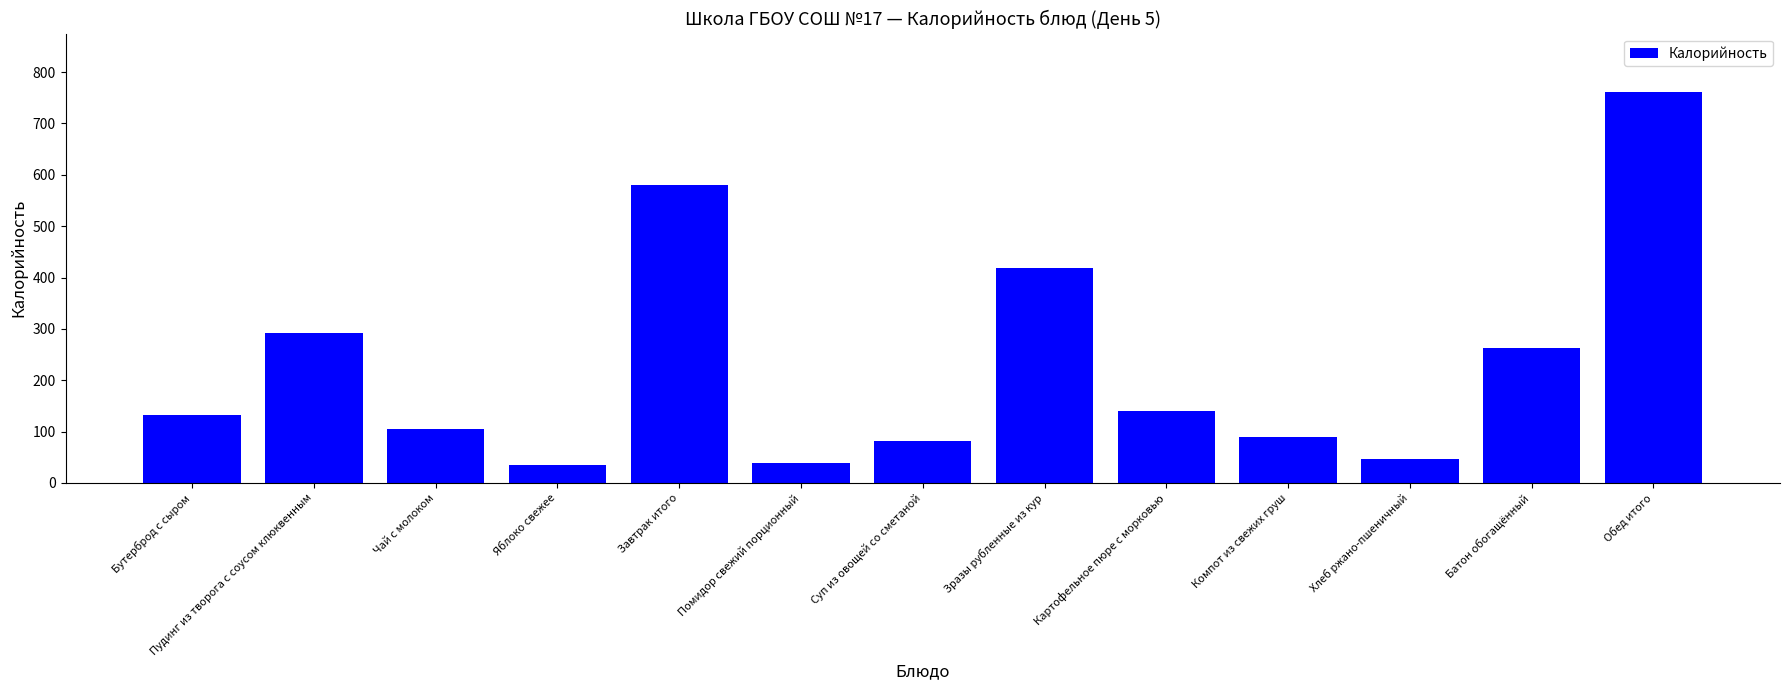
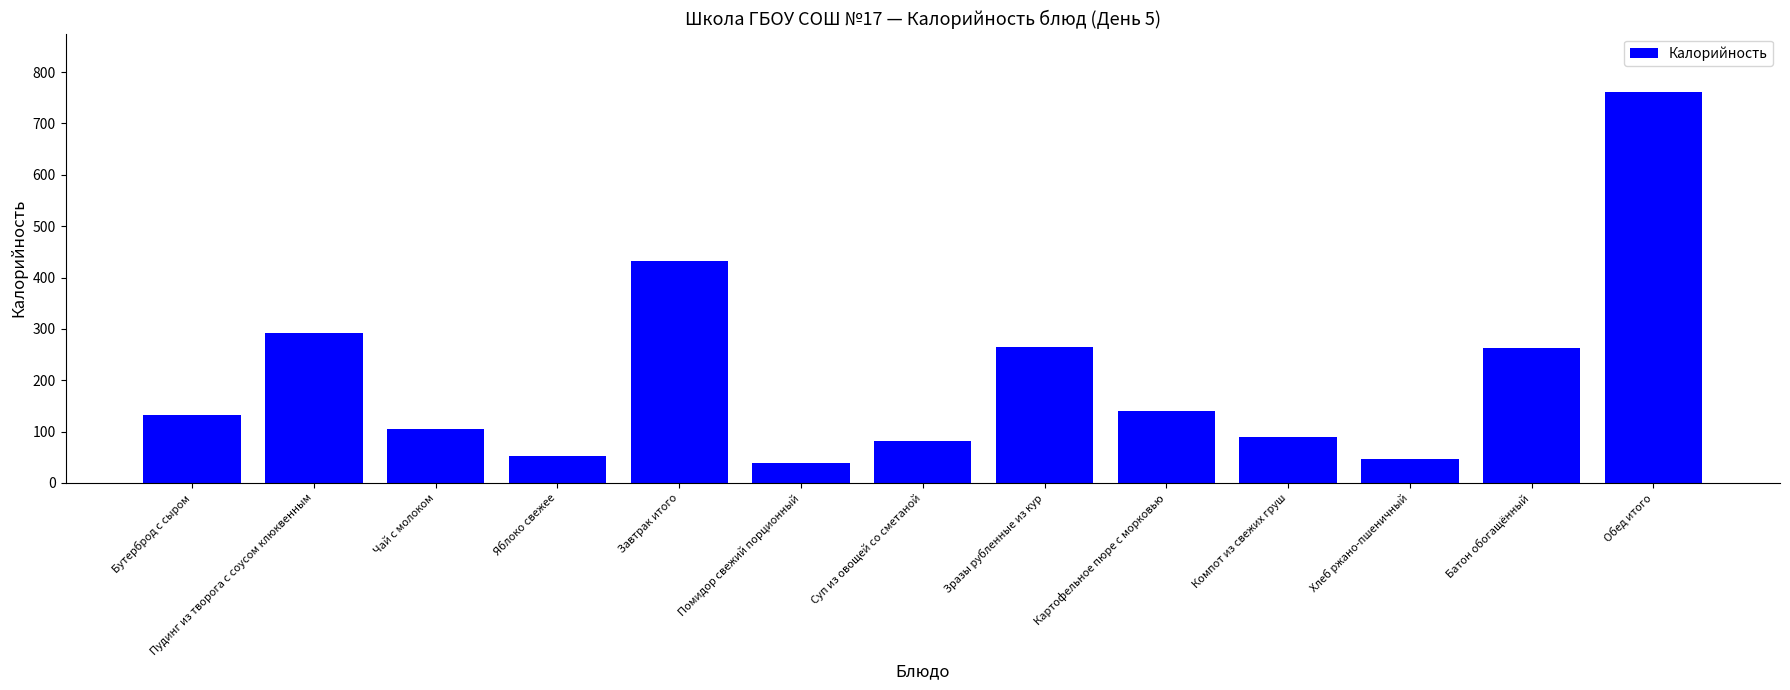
Яблоко свежее: 40 -> 50
Завтрак итого: 580 -> 430
Зразы рубленные из кур: 420 -> 270
